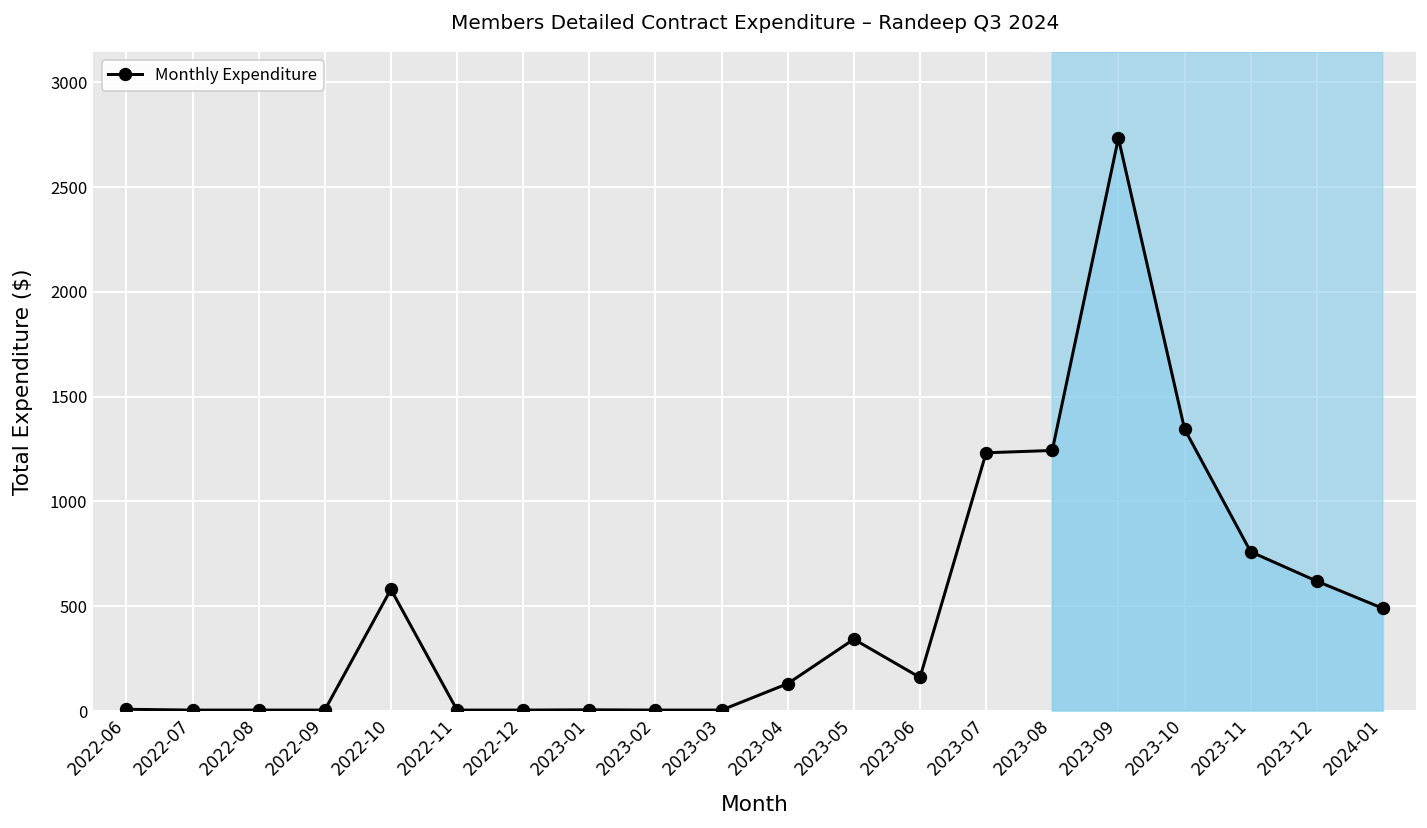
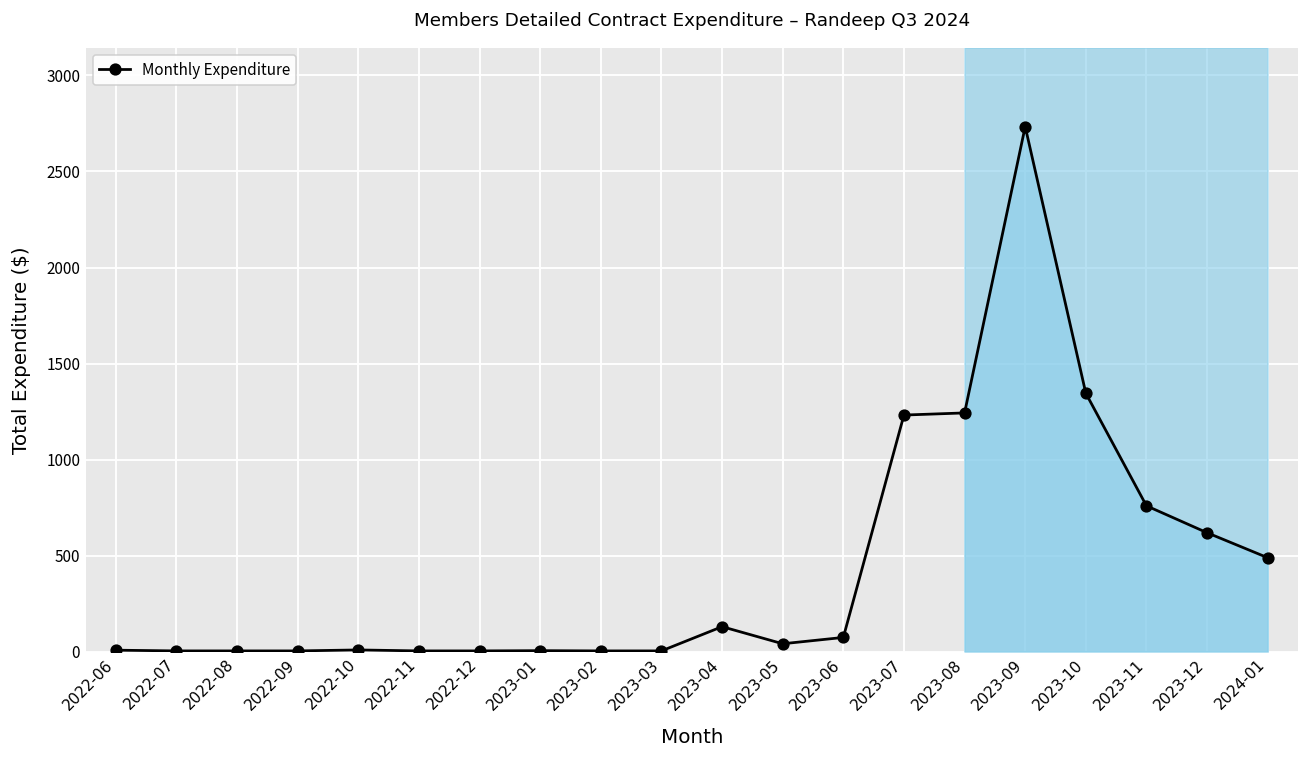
Monthly Expenditure, 2022-10: 580 -> 10
Monthly Expenditure, 2023-05: 340 -> 40
Monthly Expenditure, 2023-06: 160 -> 80
